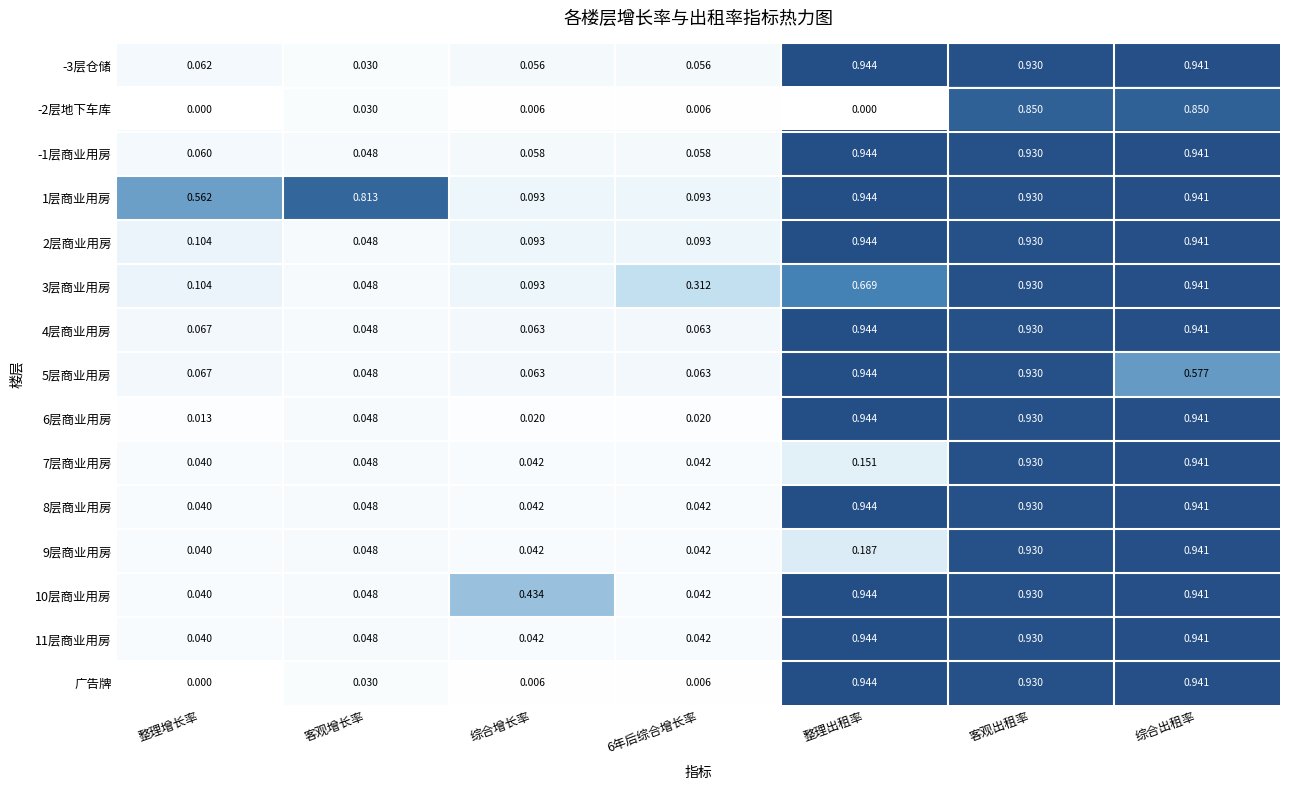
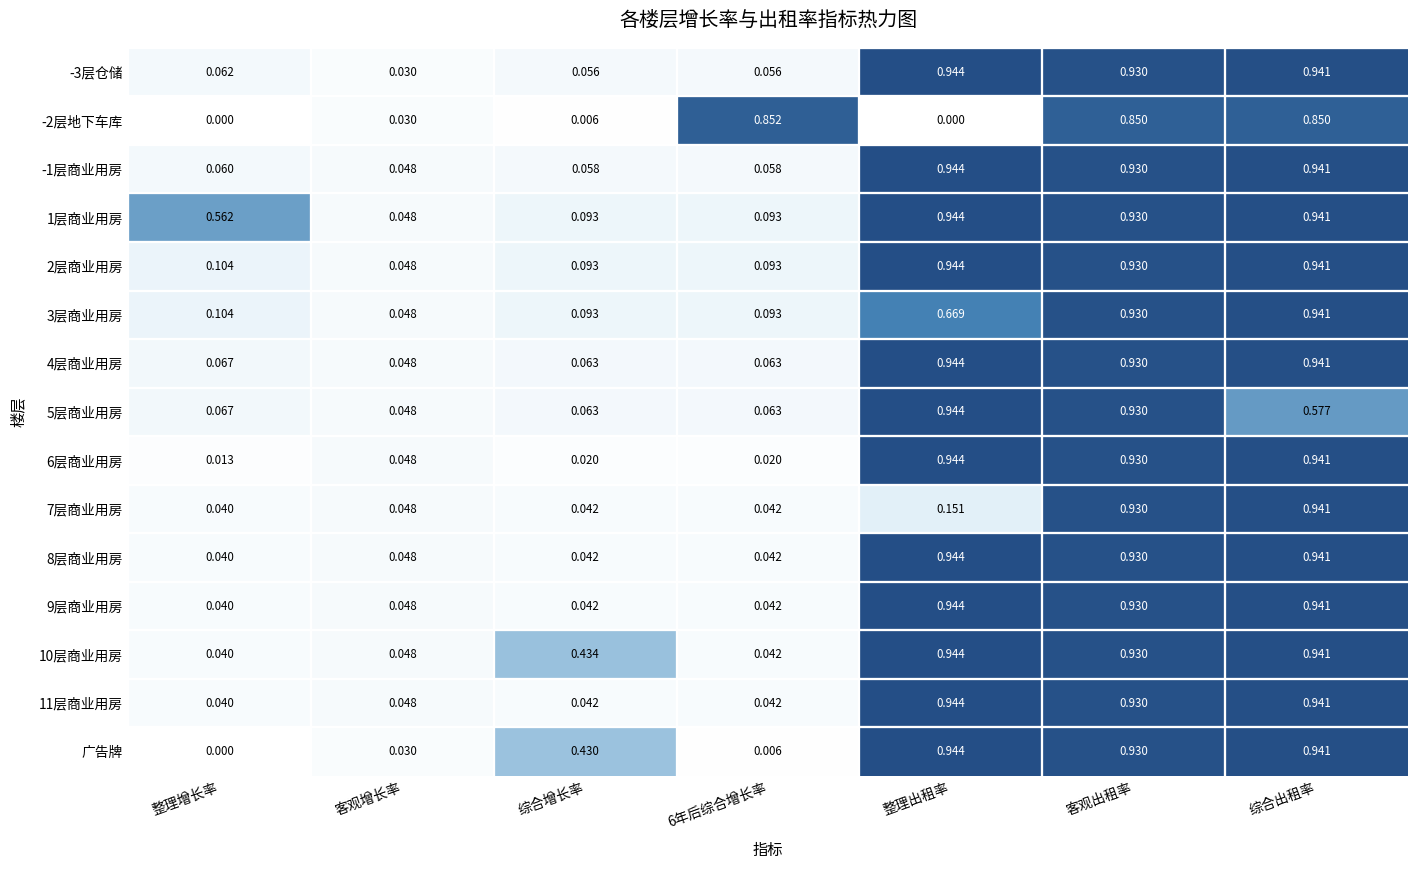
-2层地下车库, 6年后综合增长率: 0.006 -> 0.852
1层商业用房, 客观增长率: 0.813 -> 0.048
3层商业用房, 6年后综合增长率: 0.312 -> 0.093
9层商业用房, 整理出租率: 0.187 -> 0.944
广告牌, 综合增长率: 0.006 -> 0.430
